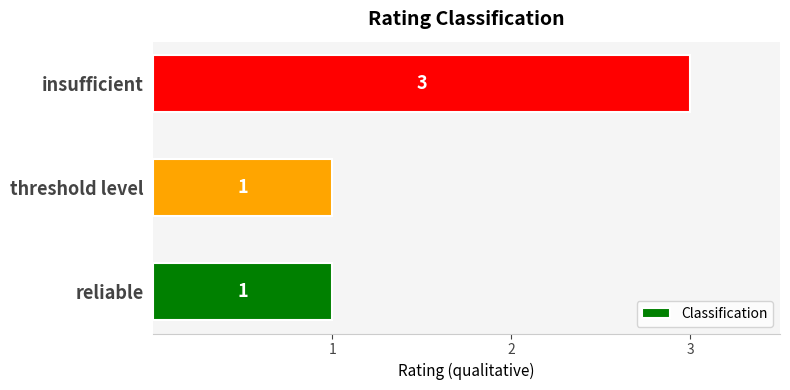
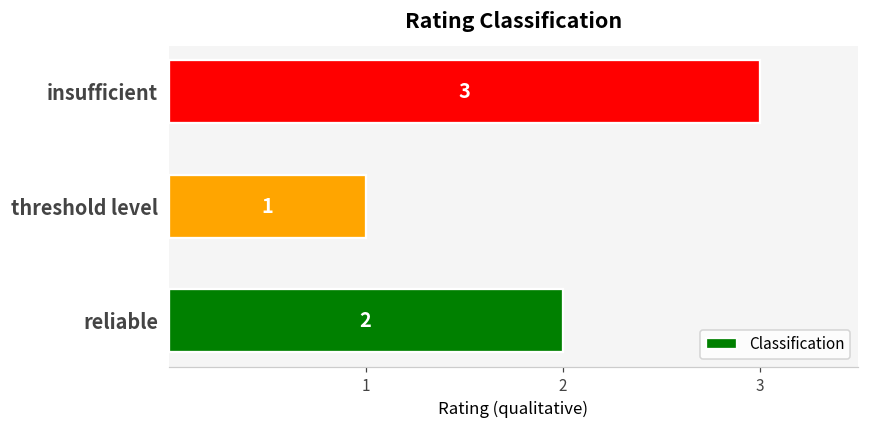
reliable: 1 -> 2
